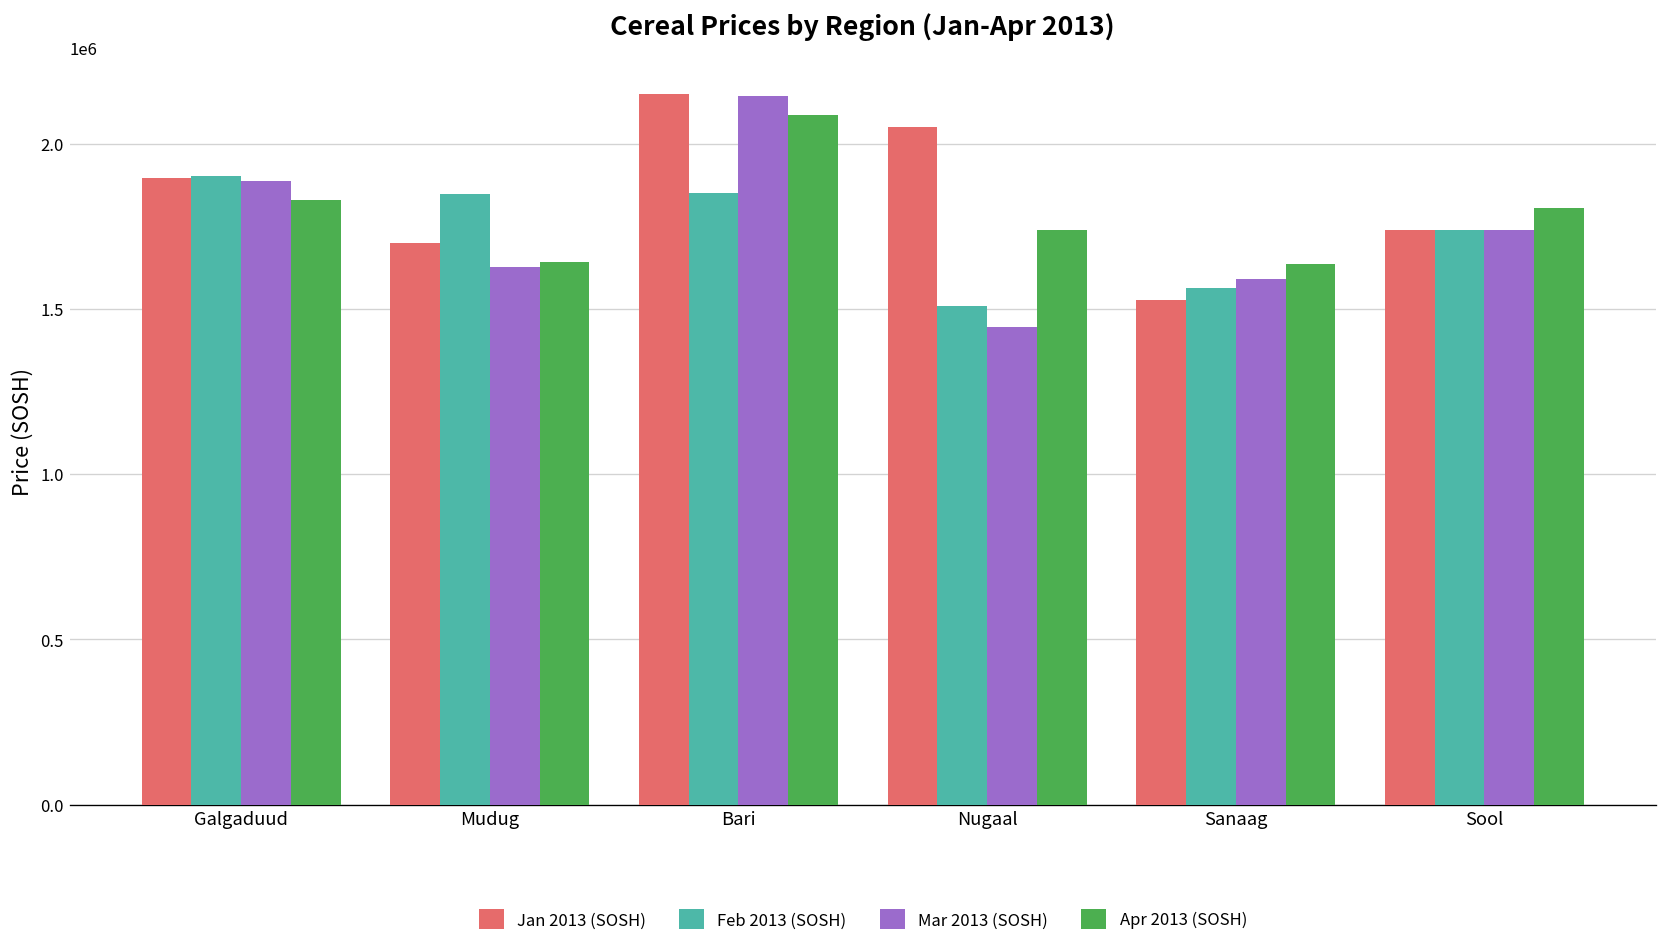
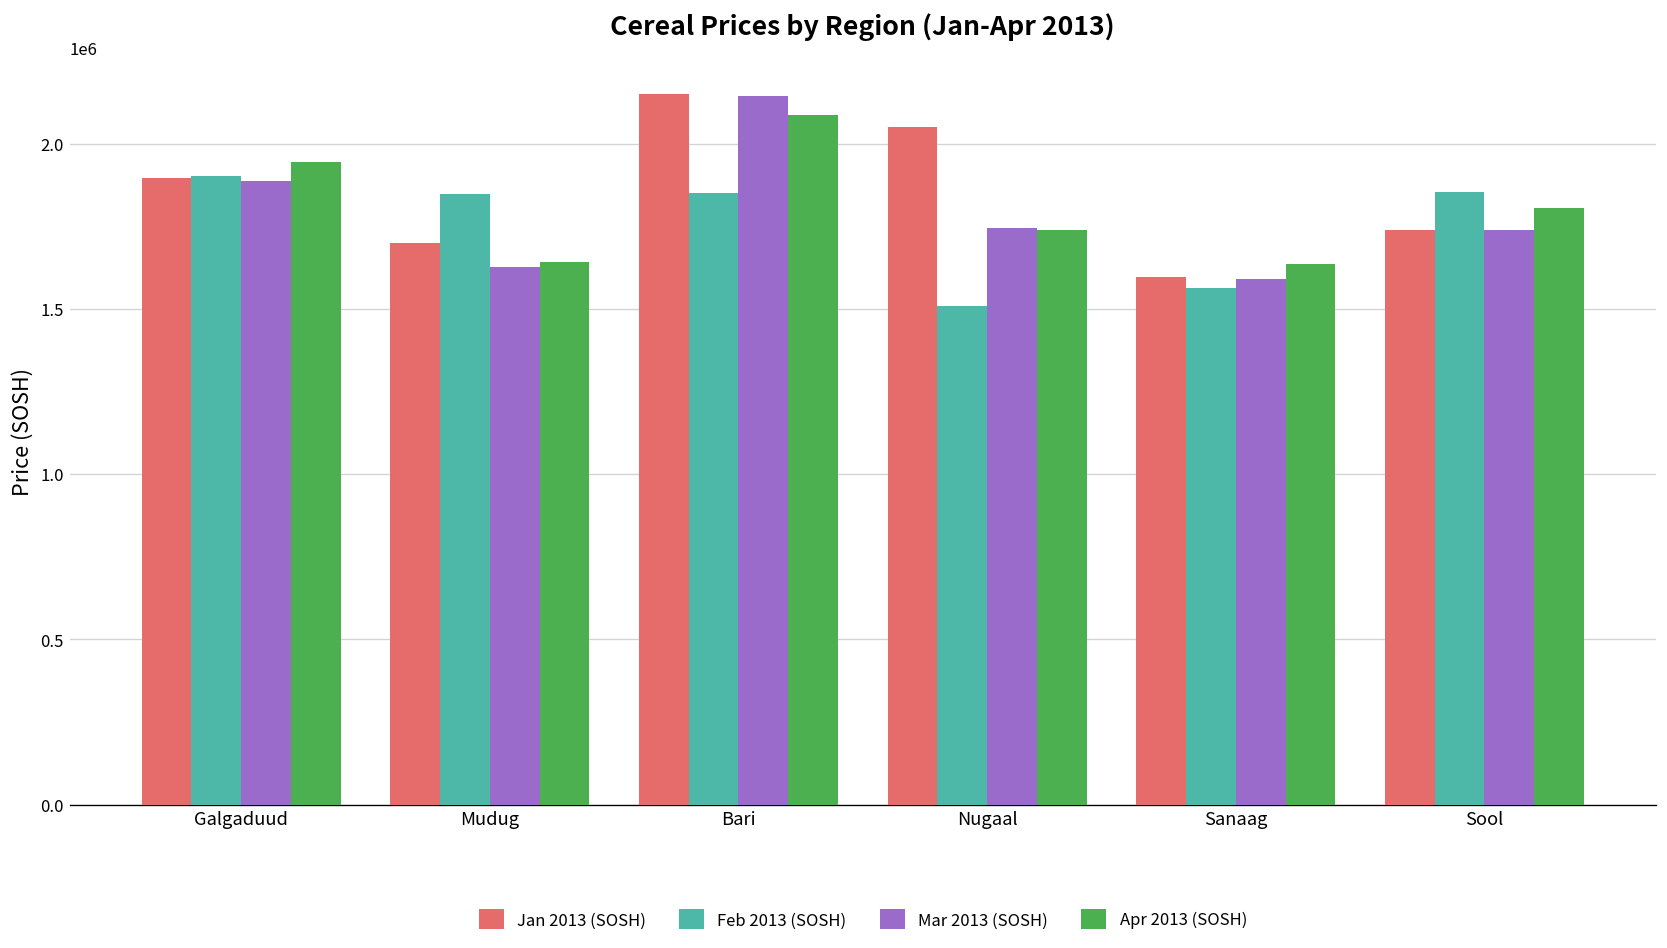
Apr 2013 (SOSH), Galgaduud: 1830000 -> 1940000
Mar 2013 (SOSH), Nugaal: 1440000 -> 1740000
Jan 2013 (SOSH), Sanaag: 1530000 -> 1600000
Feb 2013 (SOSH), Sool: 1740000 -> 1850000
